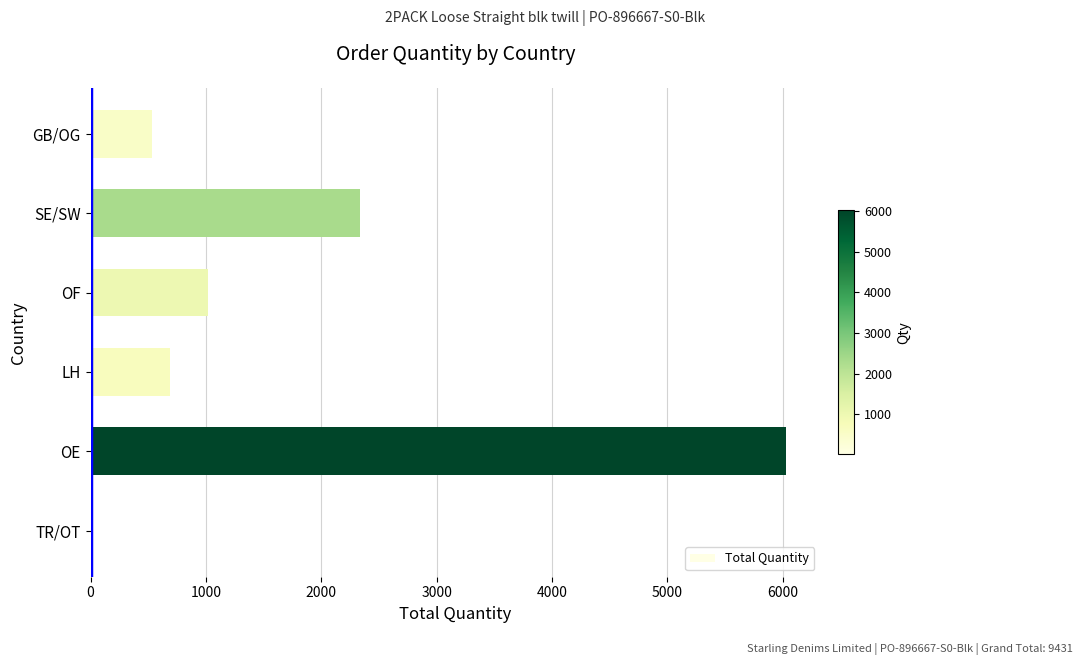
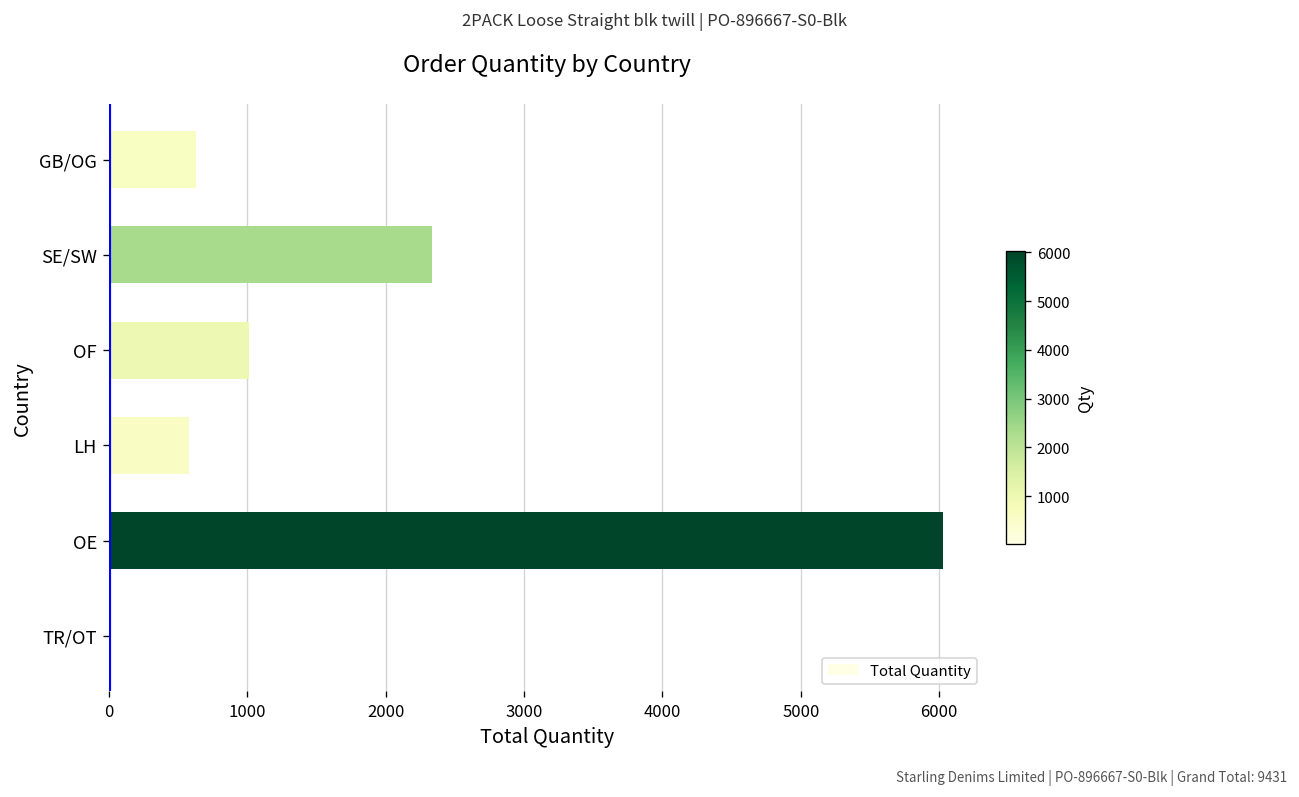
GB/OG: 530 -> 630
LH: 690 -> 580
